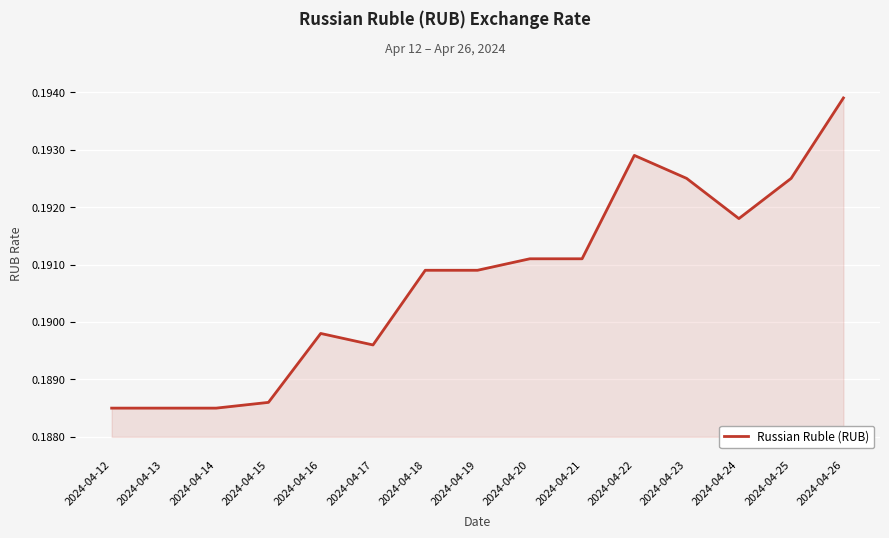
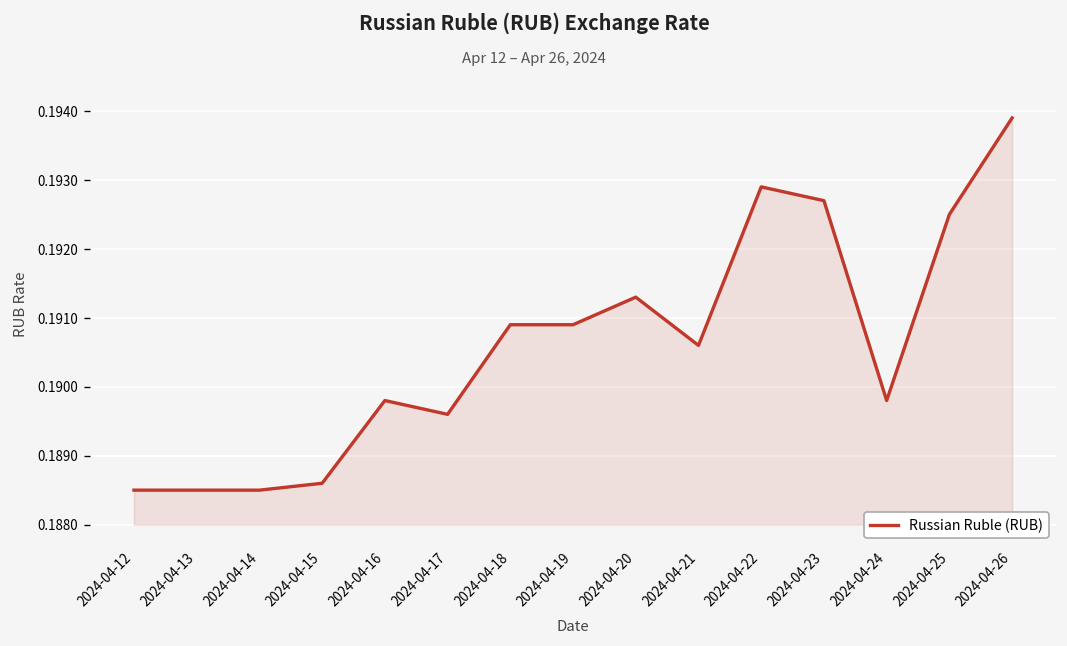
2024-04-20: 0.1911 -> 0.1913
2024-04-21: 0.1911 -> 0.1906
2024-04-23: 0.1925 -> 0.1927
2024-04-24: 0.1918 -> 0.1898
